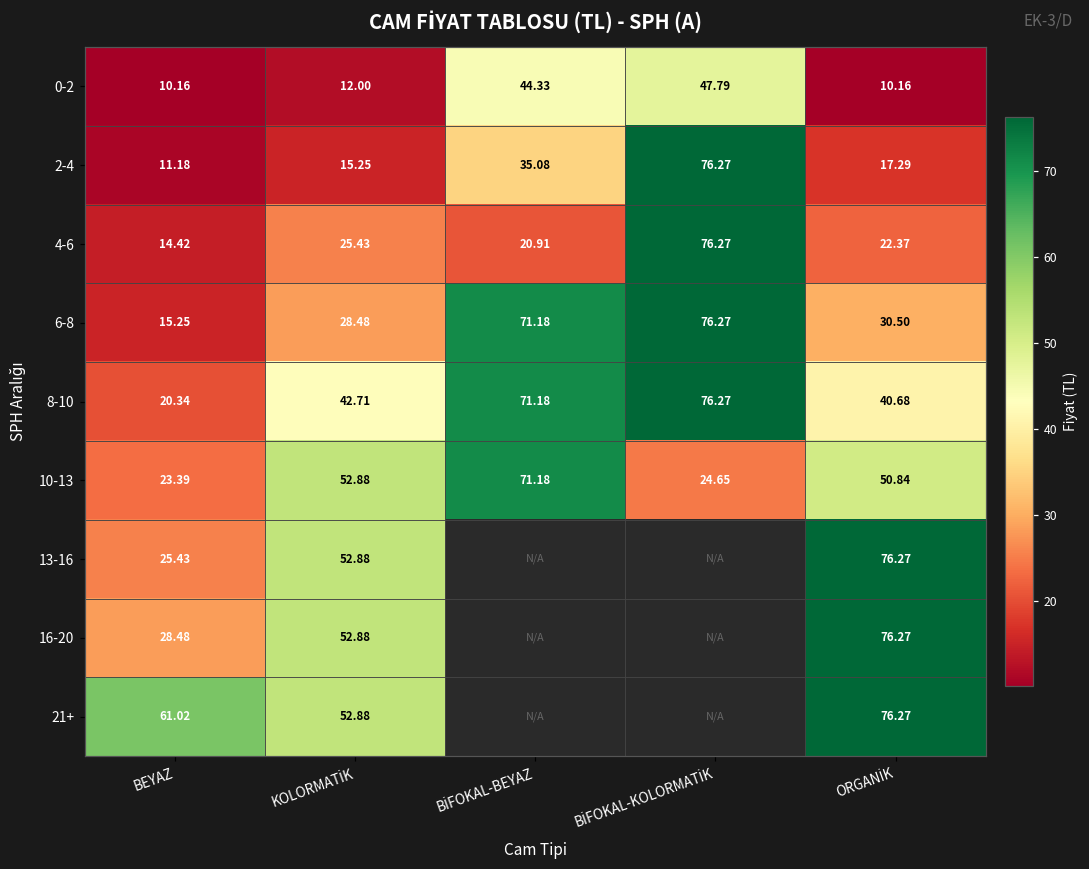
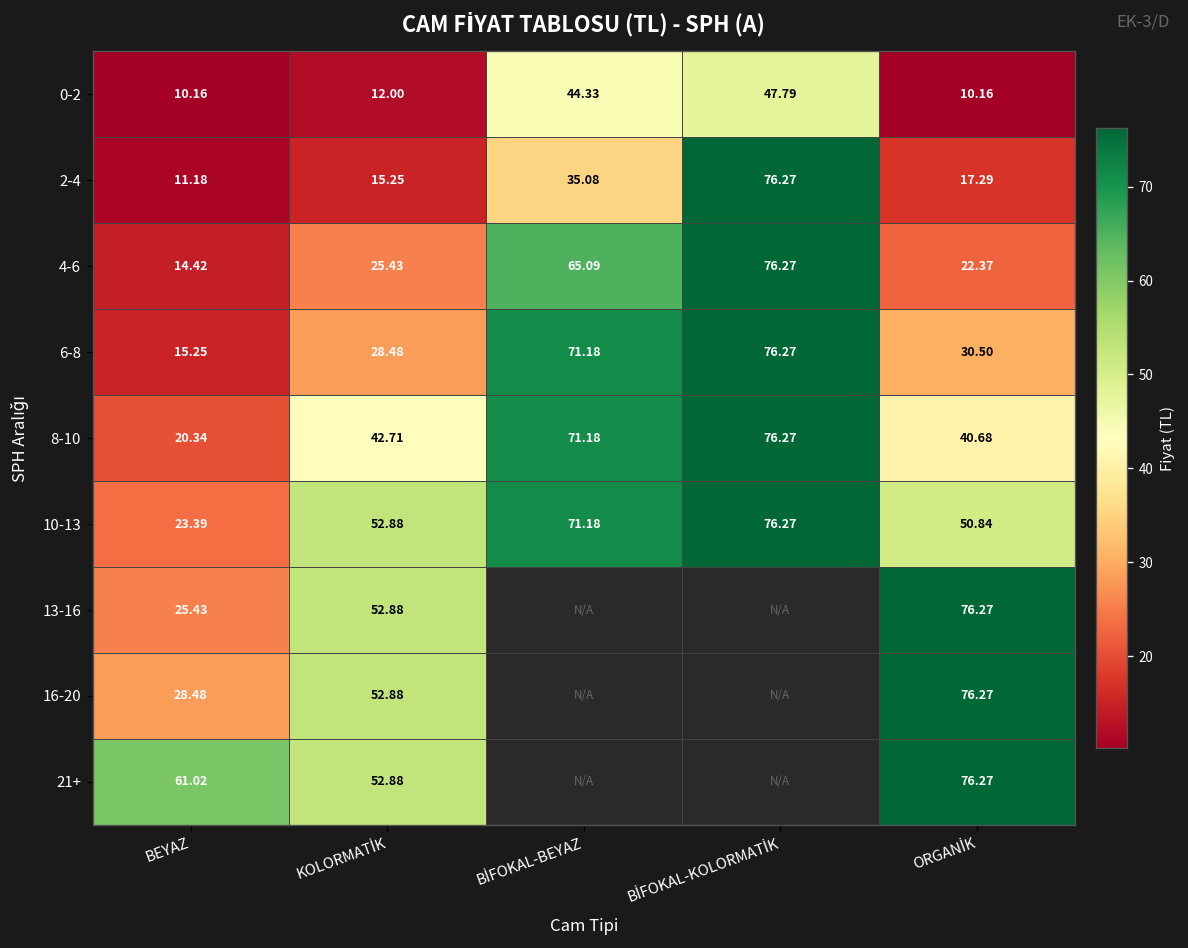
4-6, BİFOKAL-BEYAZ: 20.91 -> 65.09
10-13, BİFOKAL-KOLORMATİK: 24.65 -> 76.27
